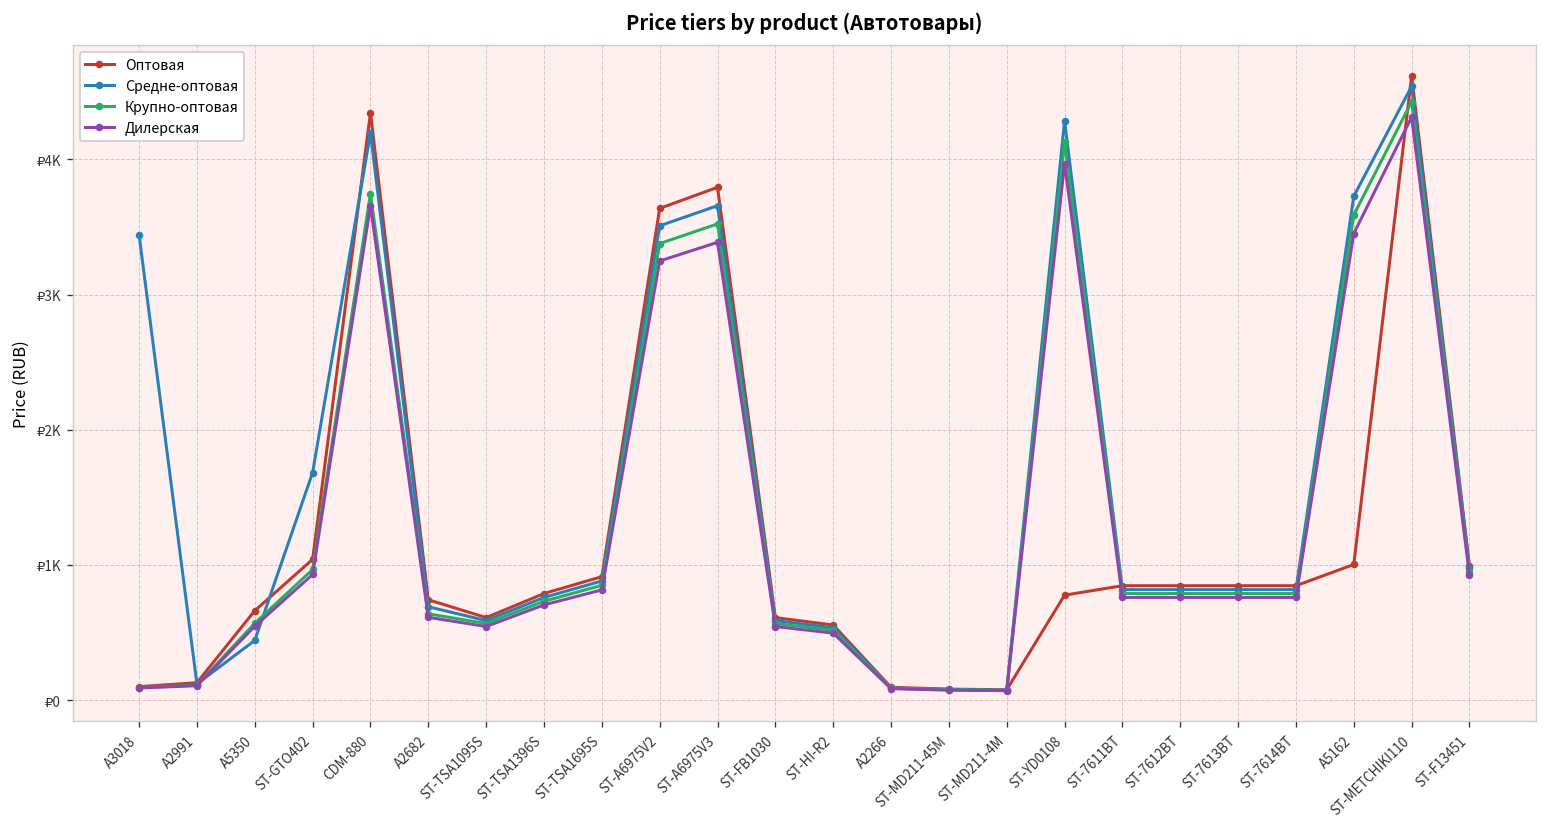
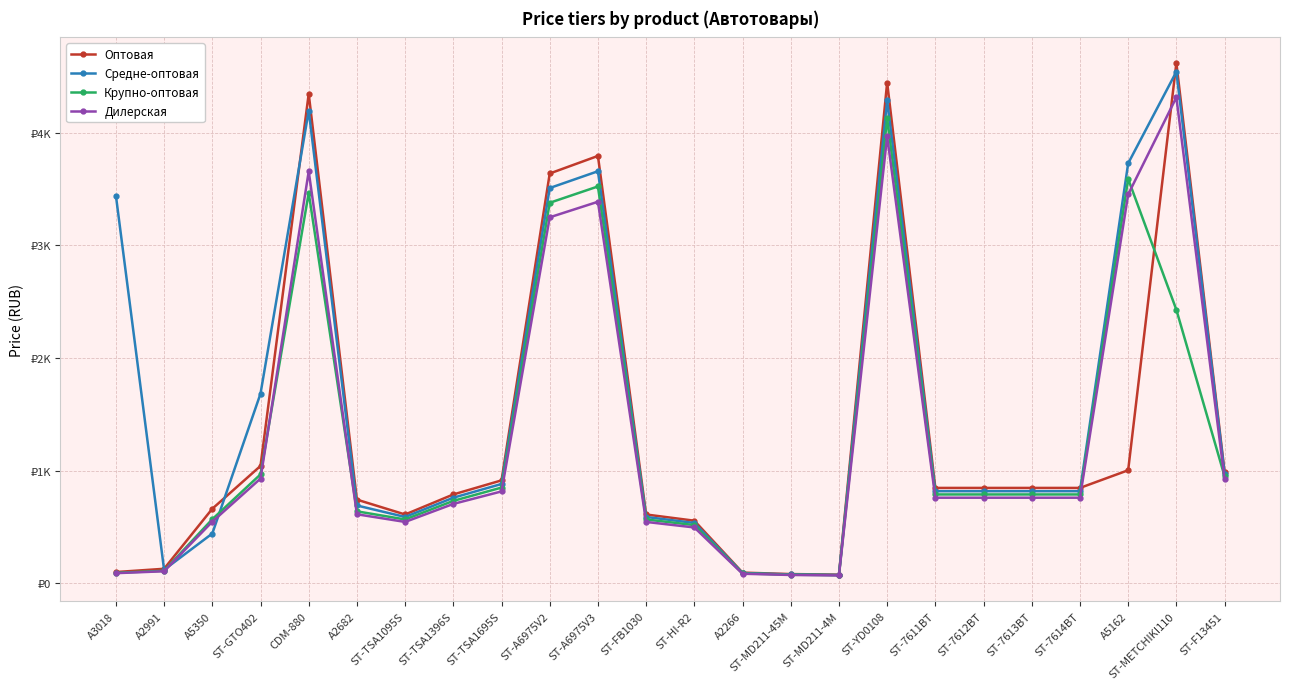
Крупно-оптовая, CDM-880: ₽3750 -> ₽3470
Оптовая, ST-YD0108: ₽780 -> ₽4450
Крупно-оптовая, ST-METCHIKI110: ₽4430 -> ₽2430
